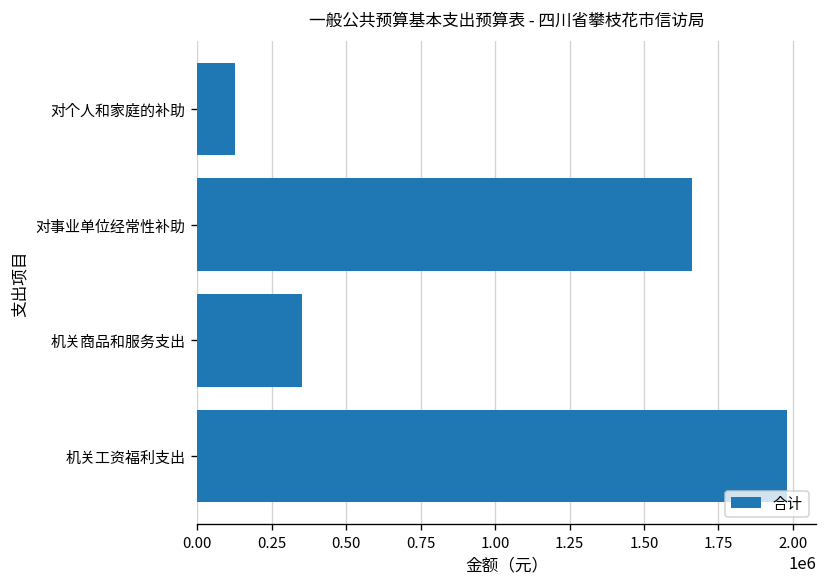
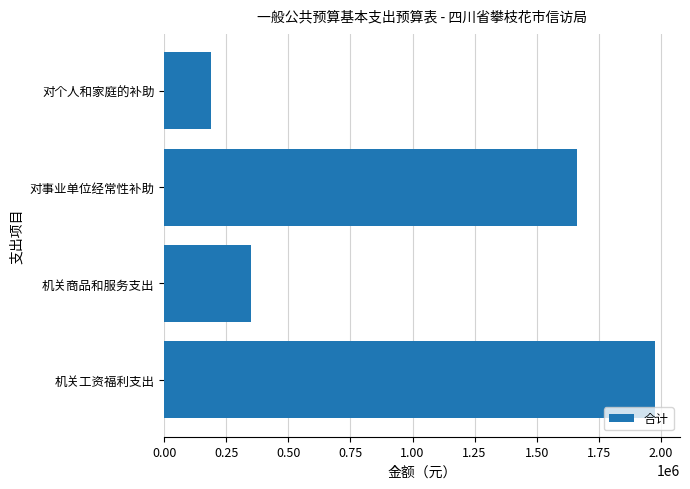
对个人和家庭的补助: 130000 -> 190000
